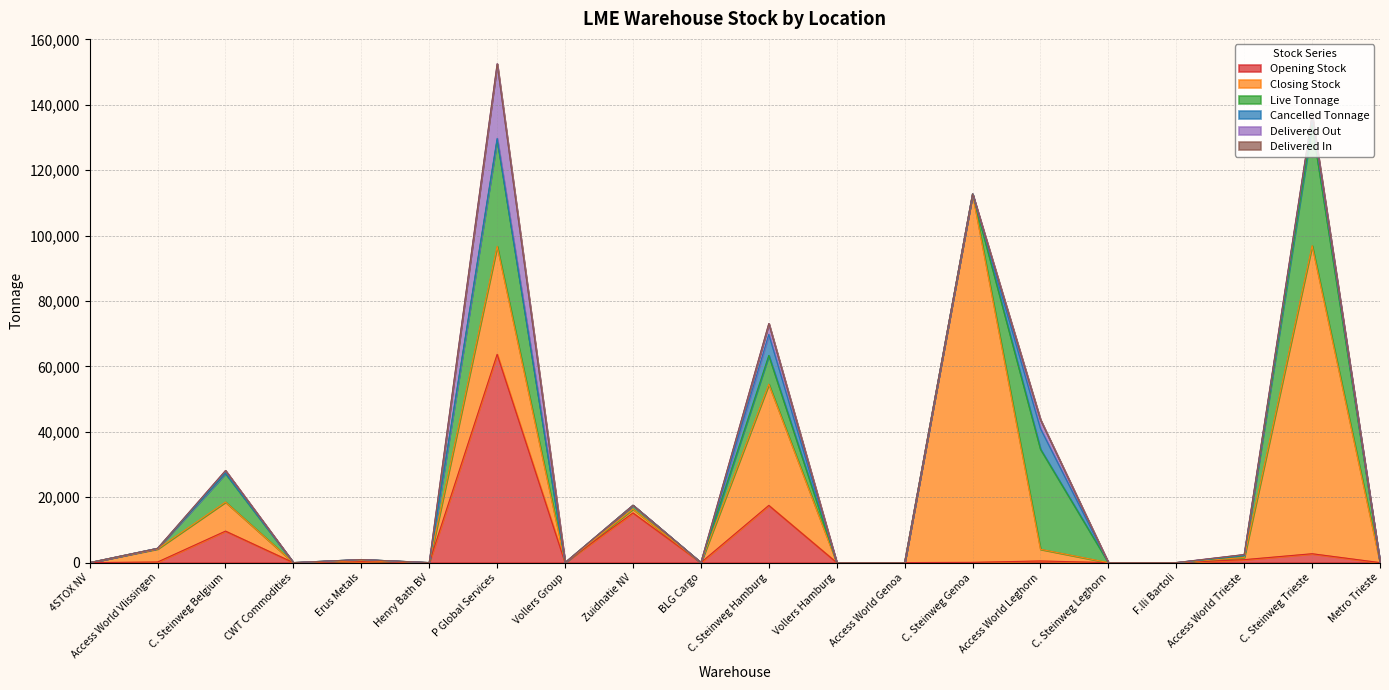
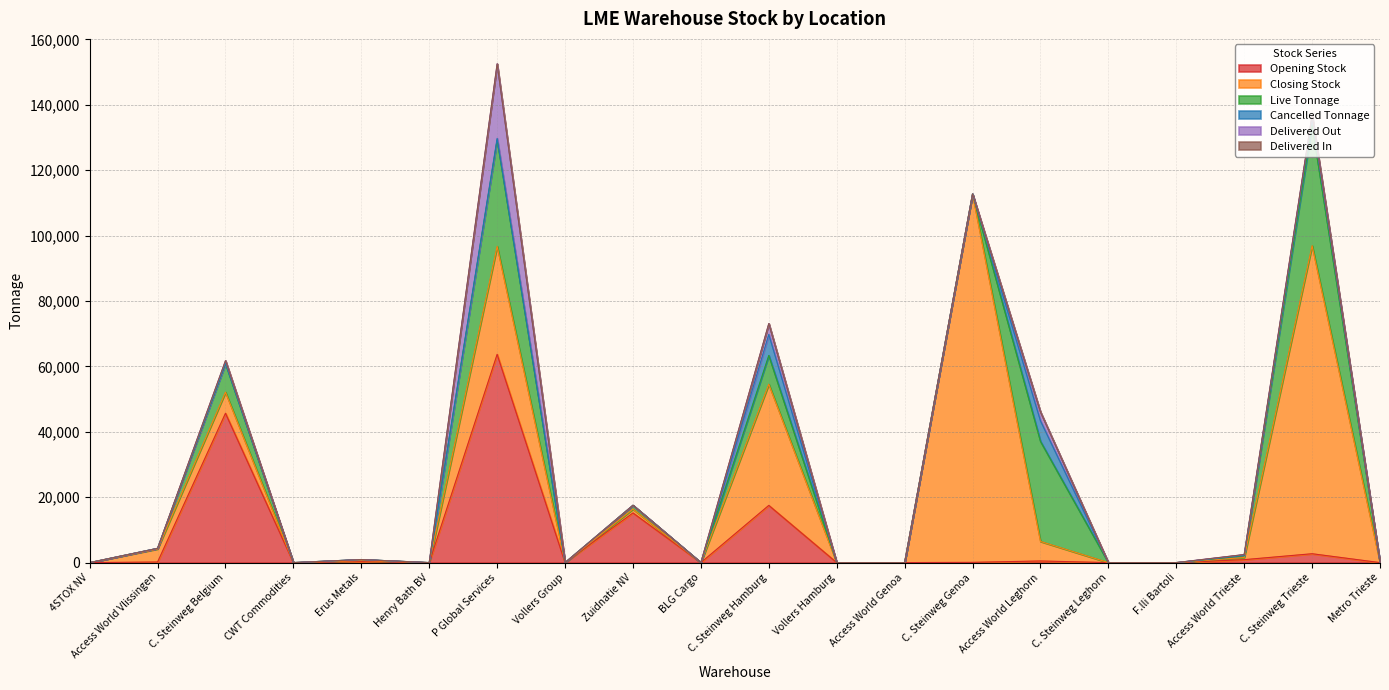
Opening Stock, C. Steinweg Belgium: 10,000 -> 46,000
Closing Stock, C. Steinweg Belgium: 9,000 -> 6,000
Closing Stock, Access World Leghorn: 4,000 -> 6,000
